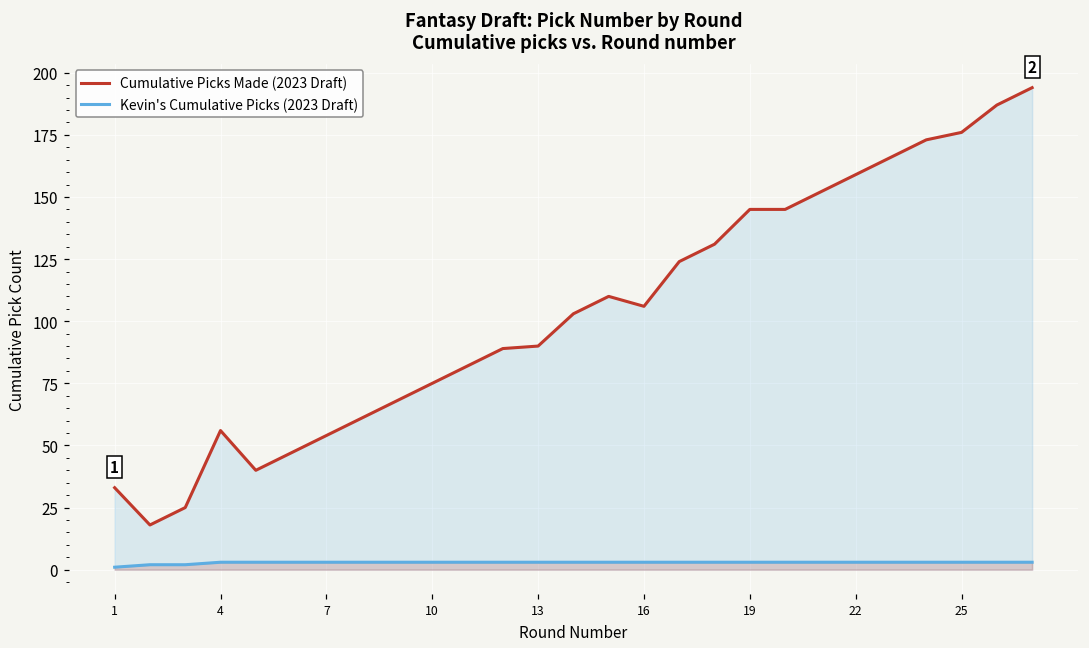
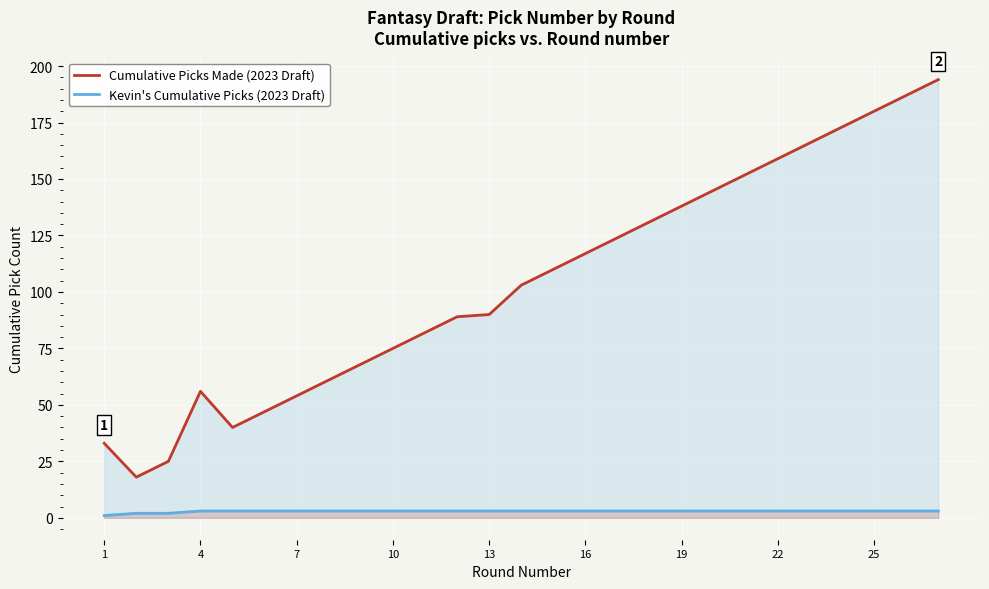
Cumulative Picks Made (2023 Draft), 16: 106 -> 117
Cumulative Picks Made (2023 Draft), 19: 145 -> 138
Cumulative Picks Made (2023 Draft), 25: 176 -> 180
